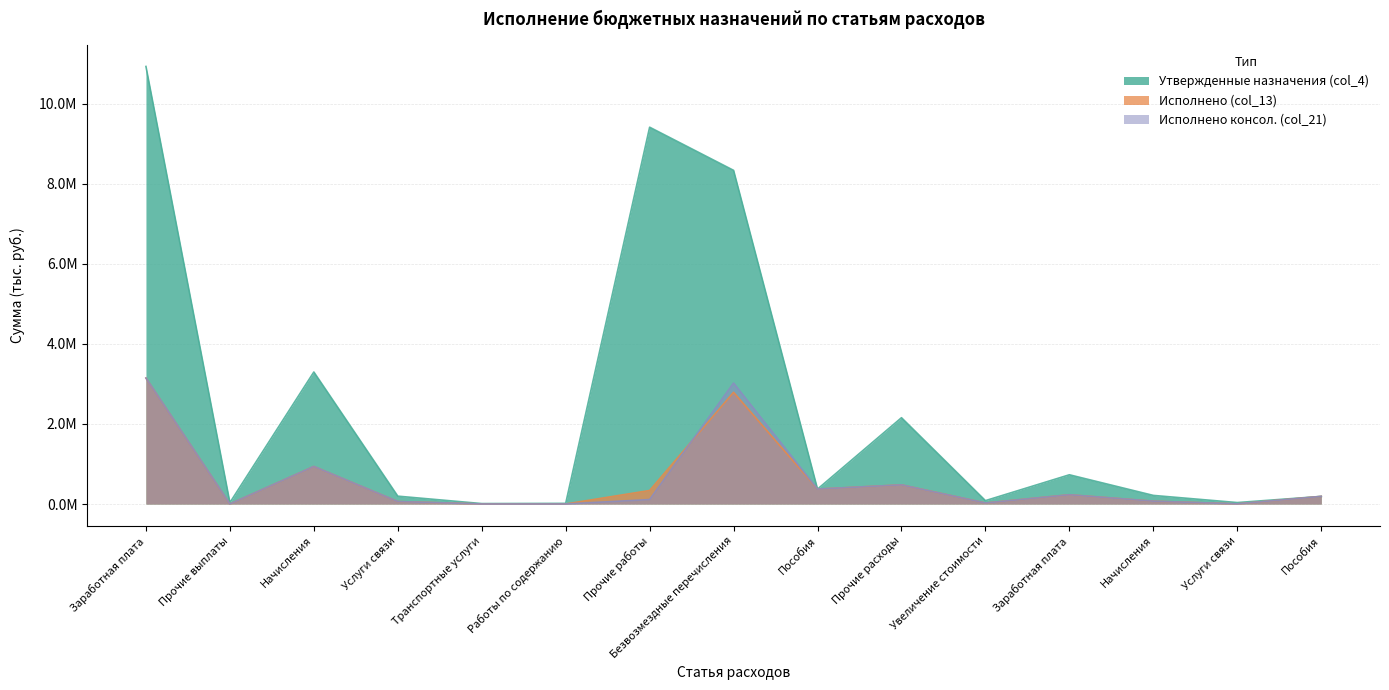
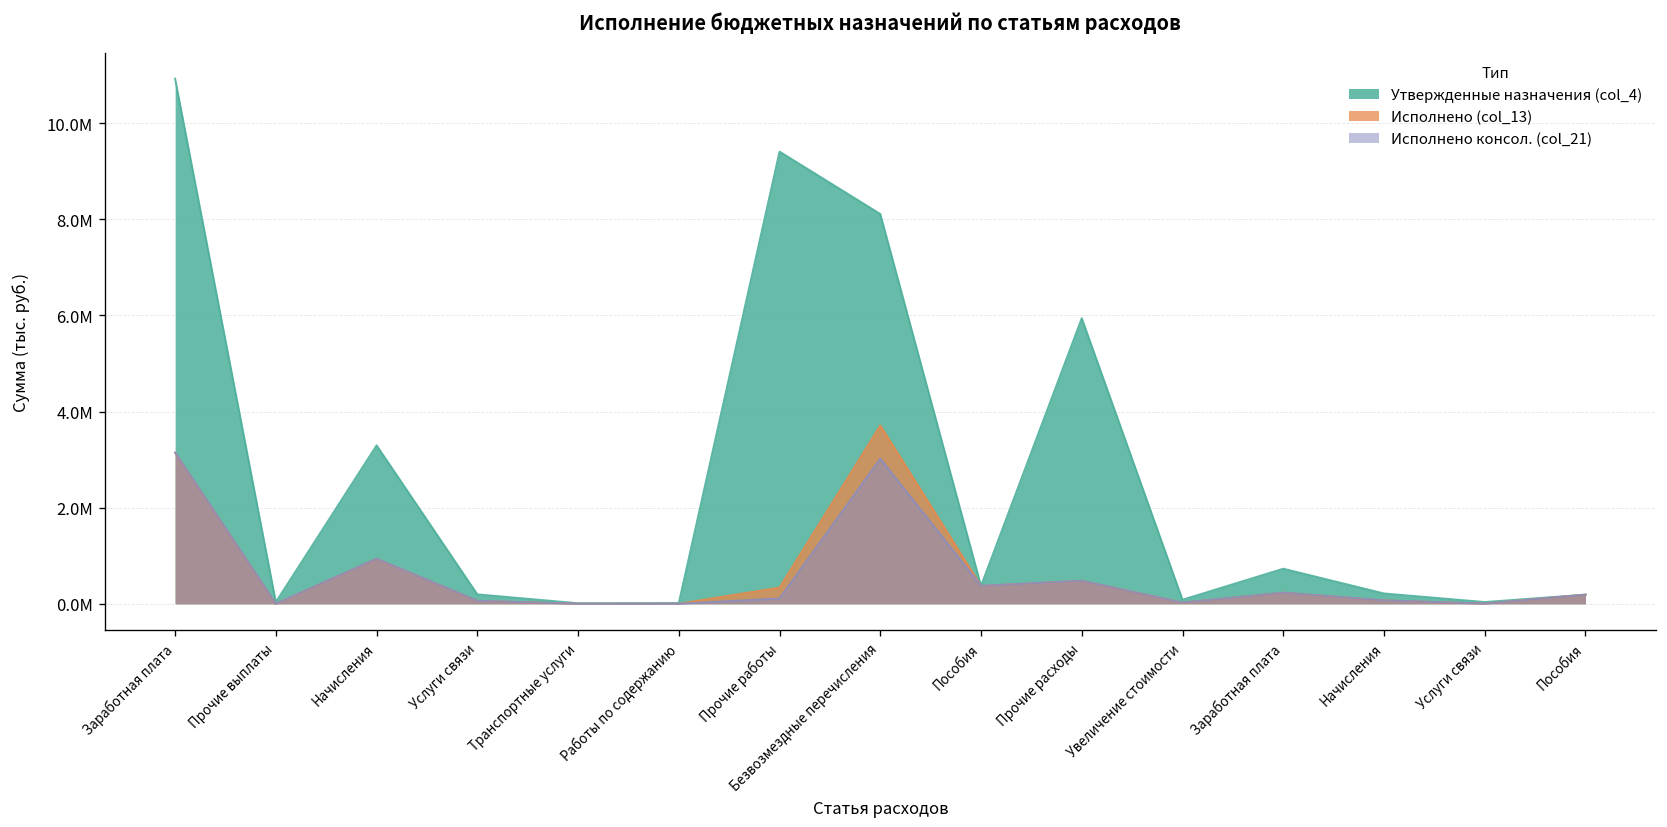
Утвержденные назначения (col_4), Безвозмездные перечисления: 8300000 -> 8100000
Исполнено (col_13), Безвозмездные перечисления: 2800000 -> 3700000
Утвержденные назначения (col_4), Прочие расходы: 2200000 -> 5900000
